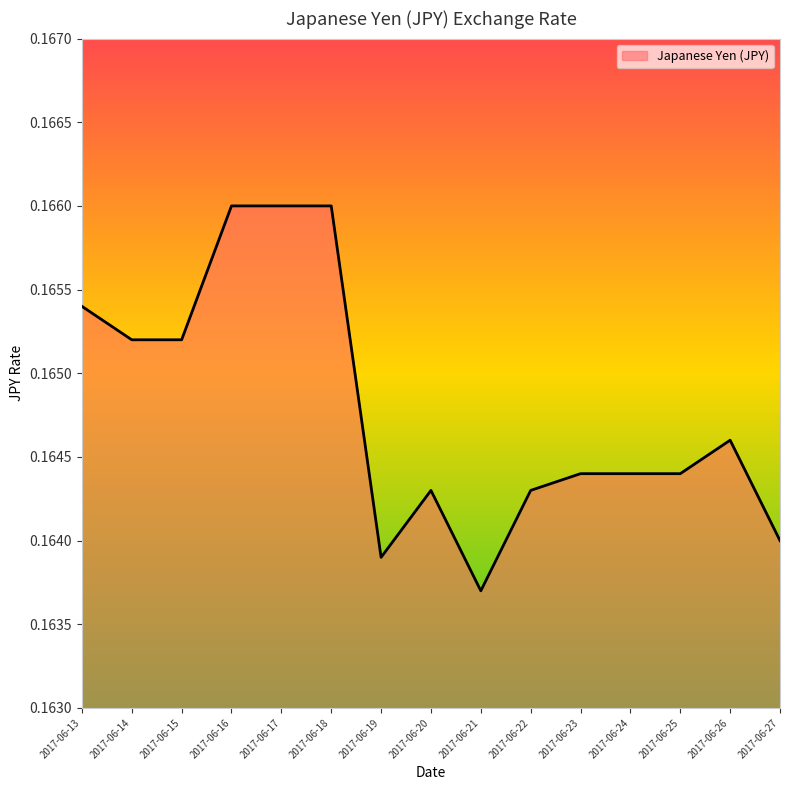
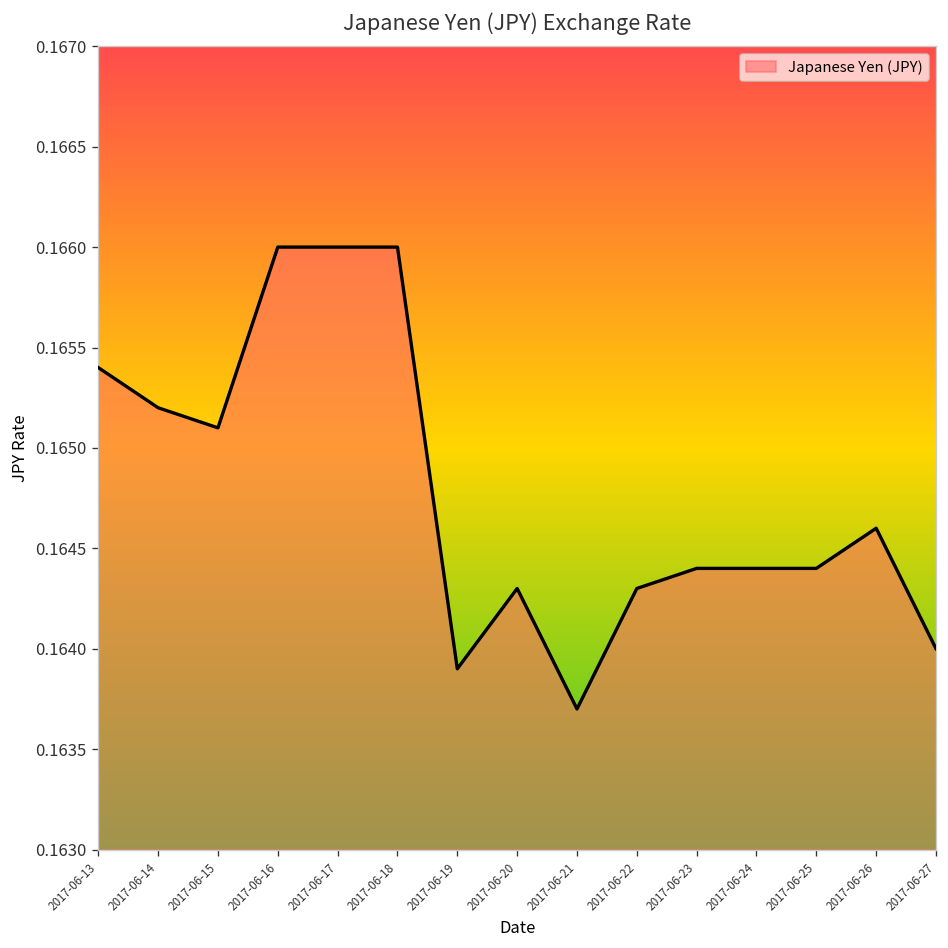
2017-06-15: 0.1652 -> 0.1651
